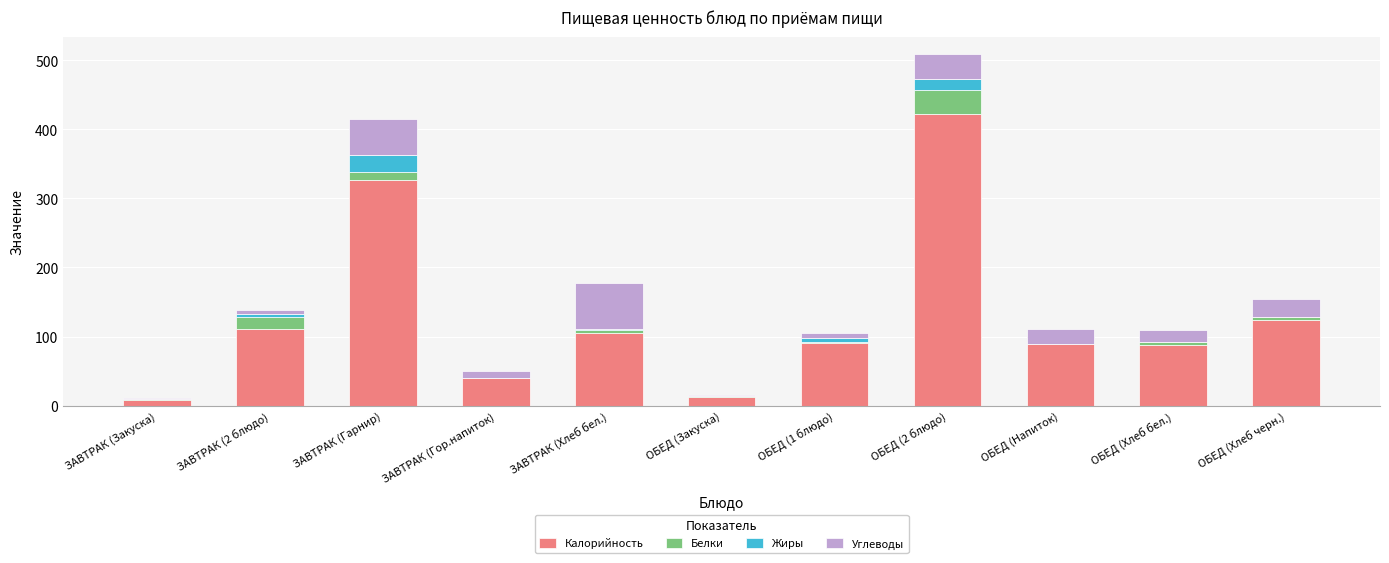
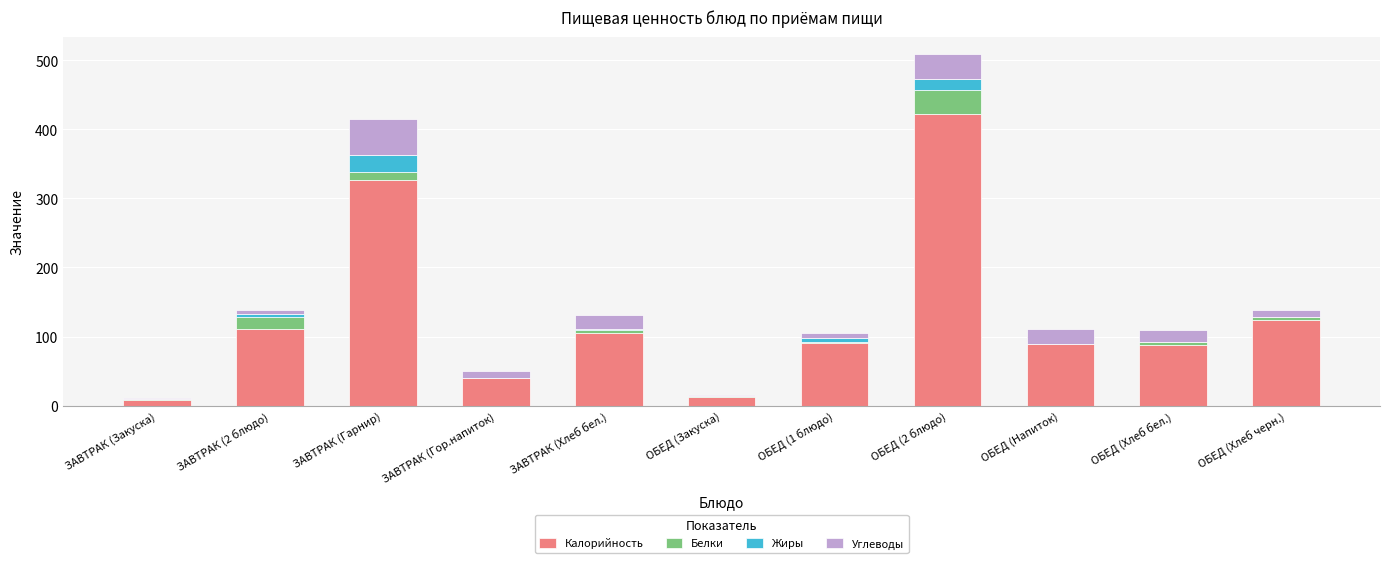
Углеводы, ЗАВТРАК (Хлеб бел.): 70 -> 20
Углеводы, ОБЕД (Хлеб черн.): 30 -> 10
